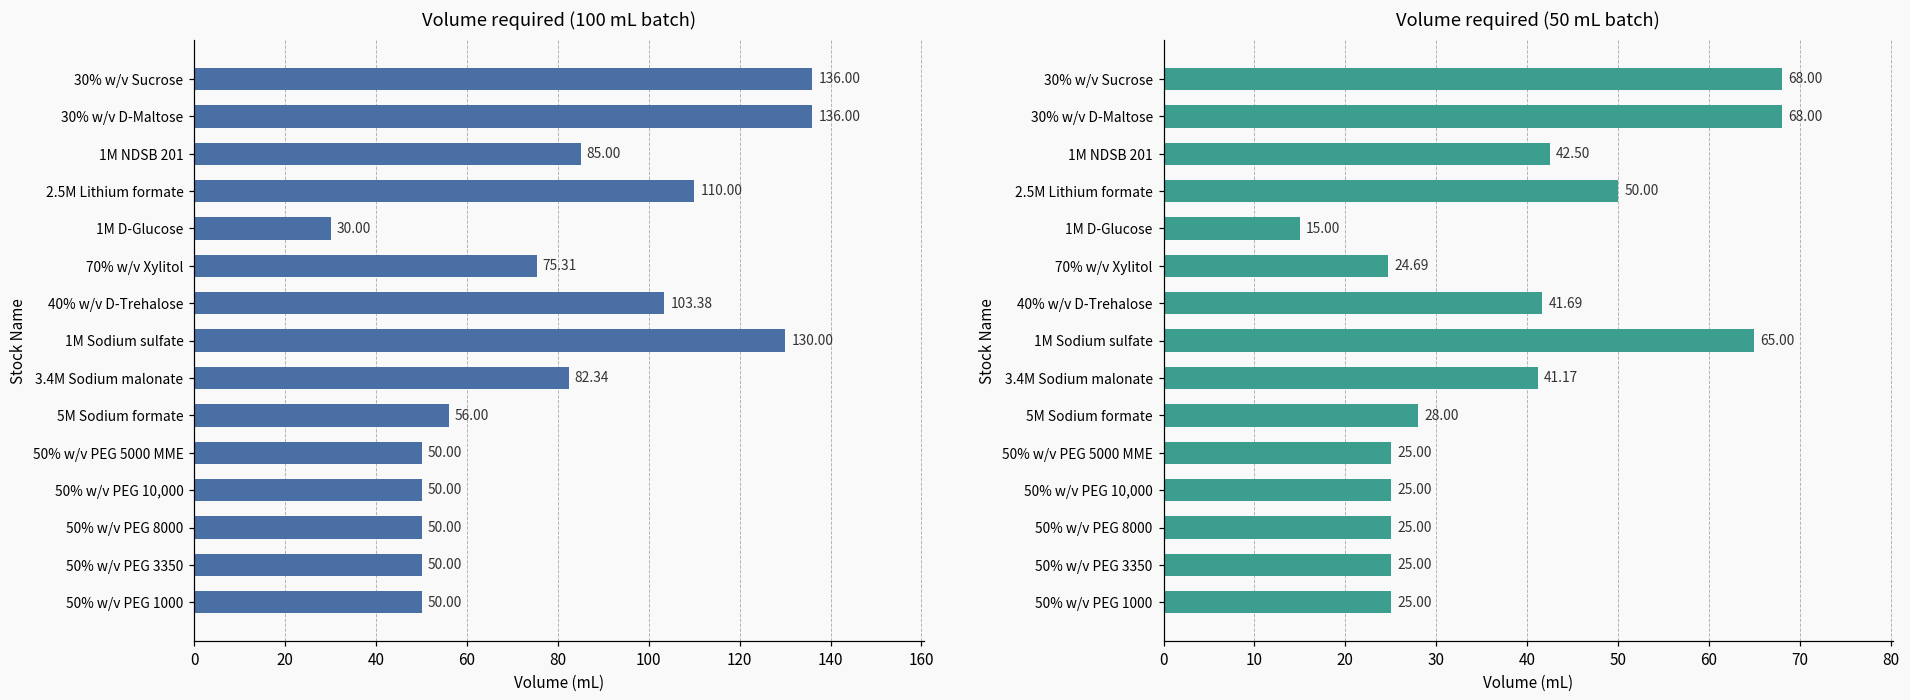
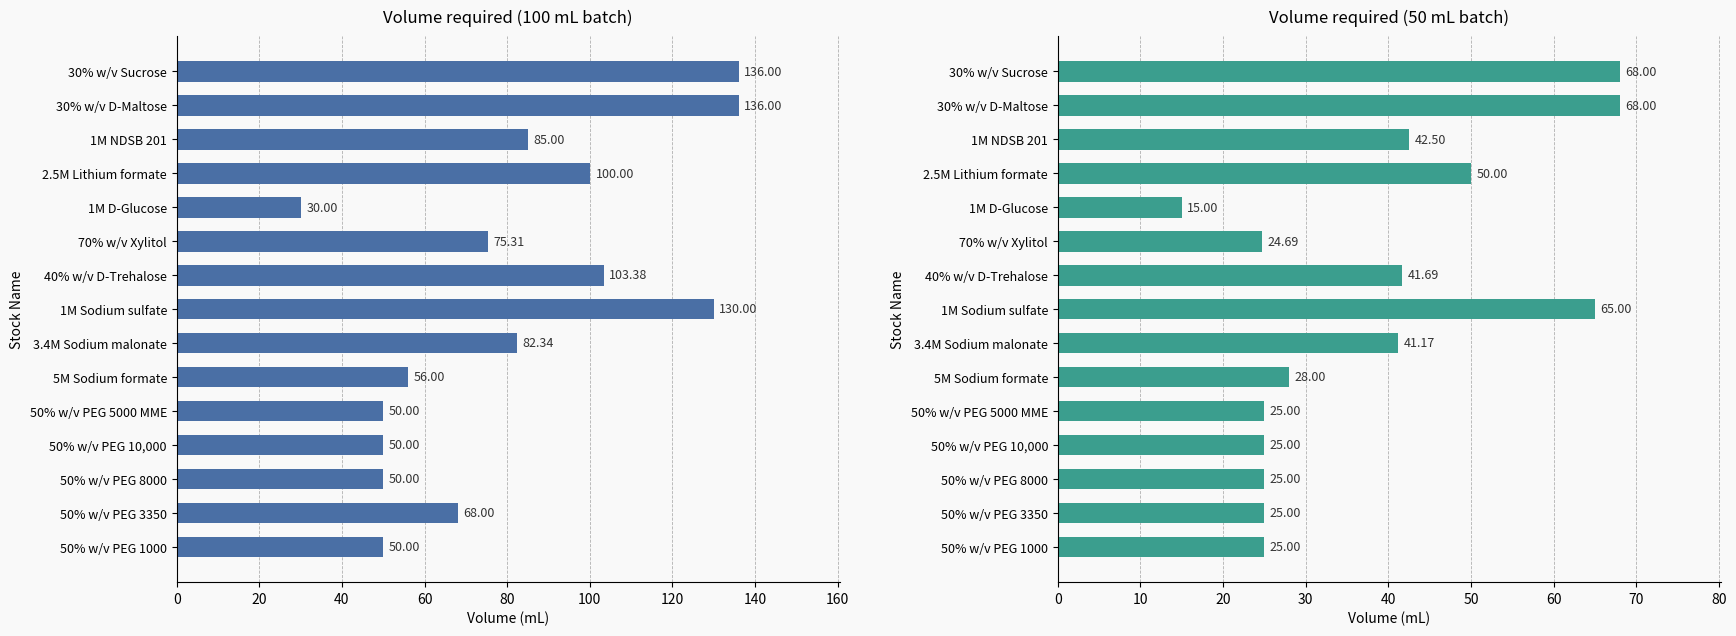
Volume required (100 mL batch), 2.5M Lithium formate: 110.00 -> 100.00
Volume required (100 mL batch), 50% w/v PEG 3350: 50.00 -> 68.00
